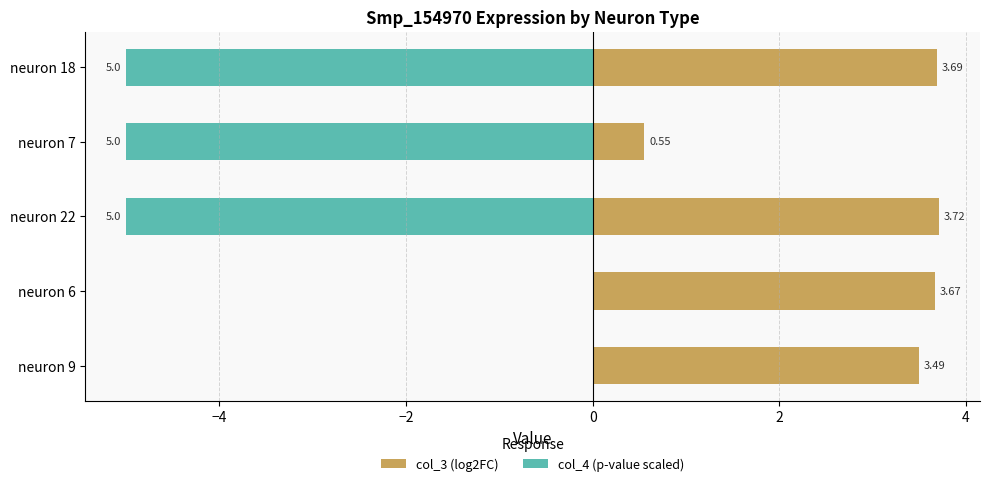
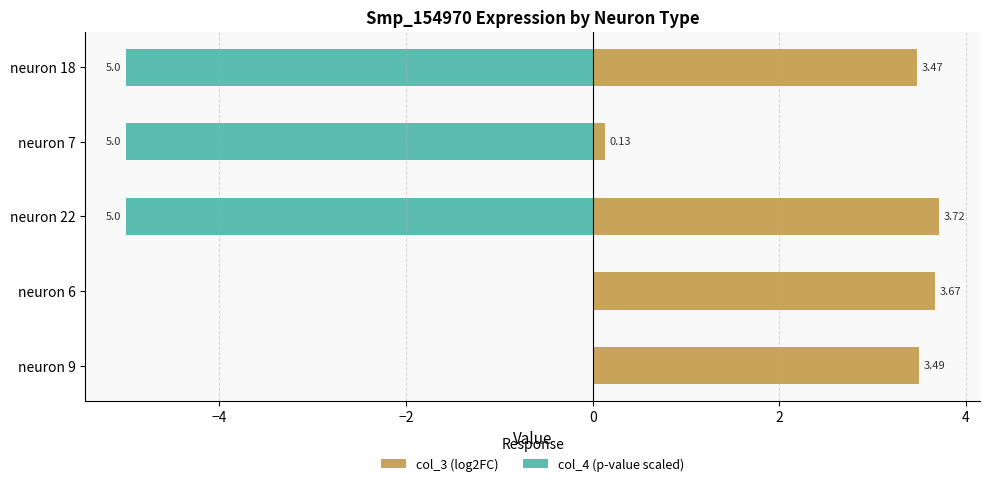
col_3 (log2FC), neuron 18: 3.69 -> 3.47
col_3 (log2FC), neuron 7: 0.55 -> 0.13
